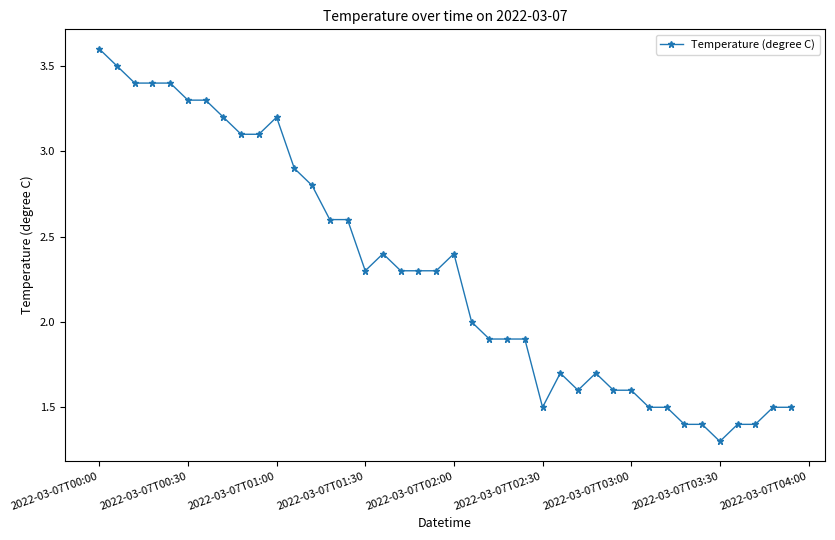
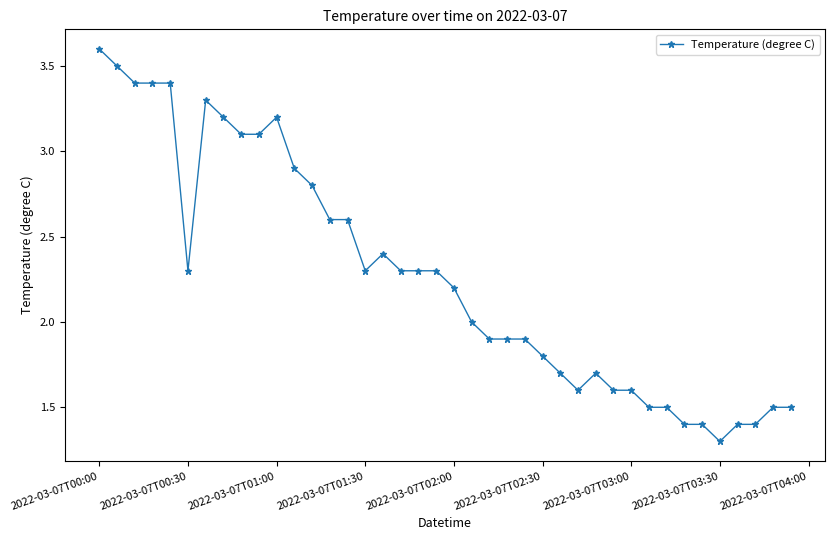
2022-03-07T00:30: 3.3 -> 2.3
2022-03-07T02:00: 2.4 -> 2.2
2022-03-07T02:30: 1.5 -> 1.8
